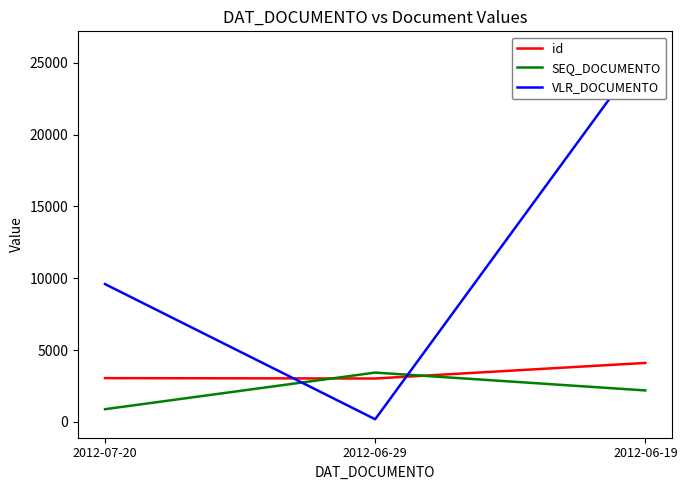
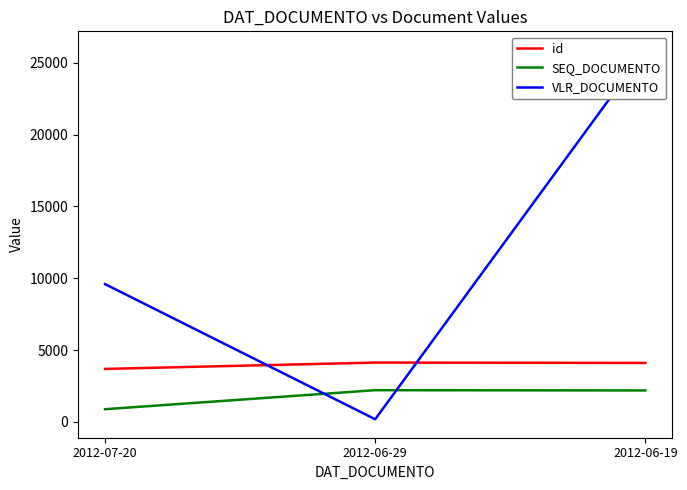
id, 2012-07-20: 3000 -> 3700
id, 2012-06-29: 3000 -> 4100
SEQ_DOCUMENTO, 2012-06-29: 3400 -> 2200
